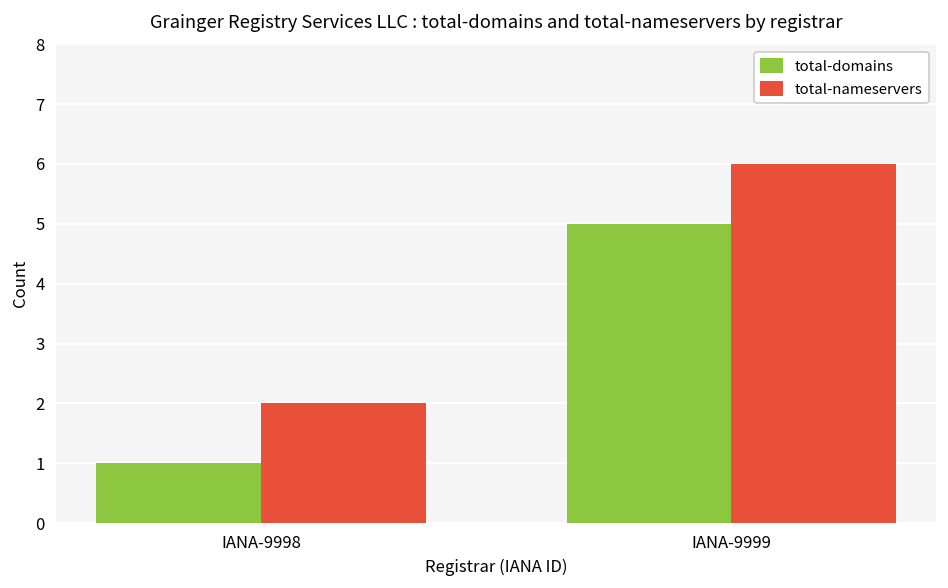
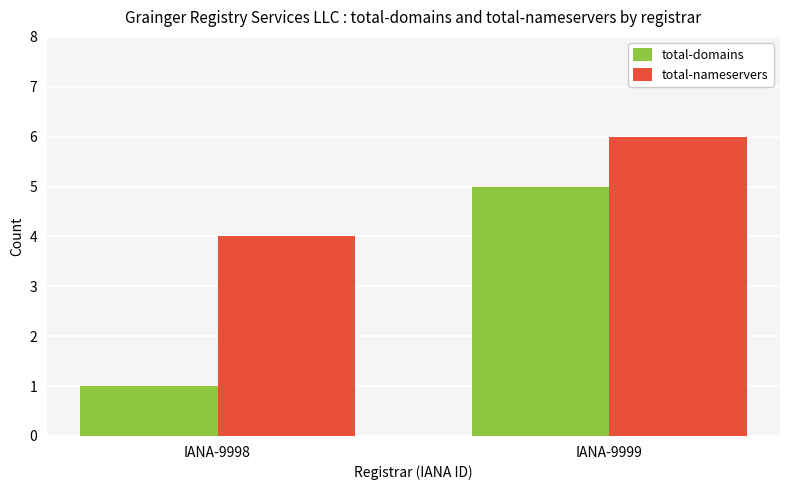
total-nameservers, IANA-9998: 2 -> 4
